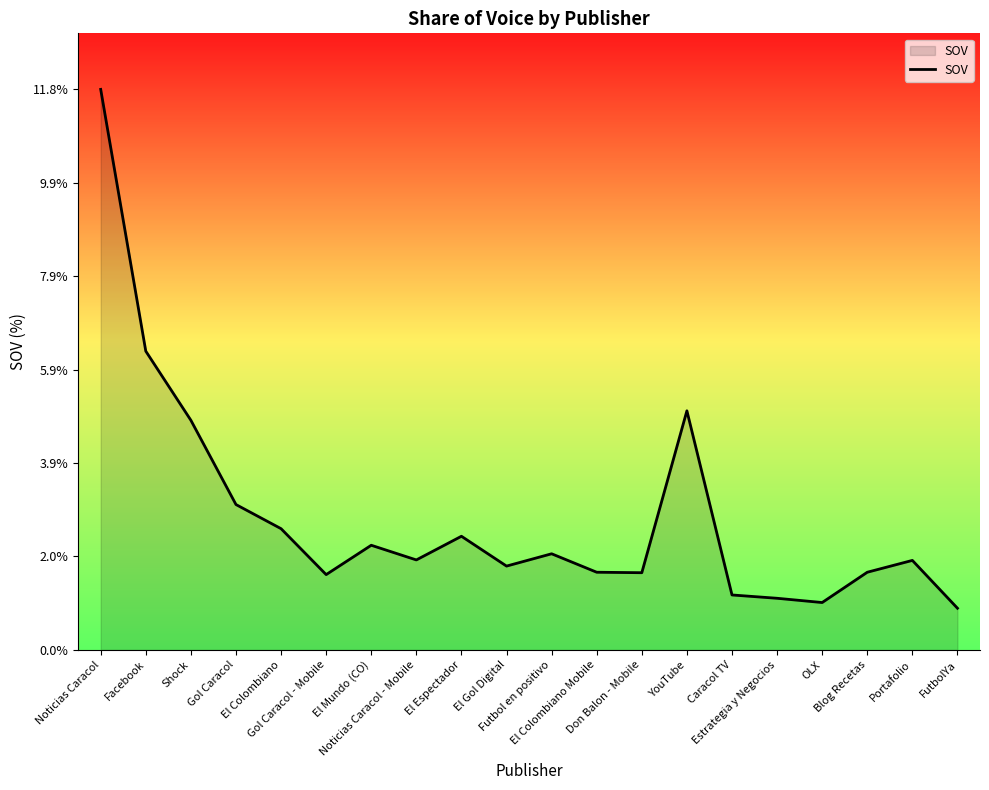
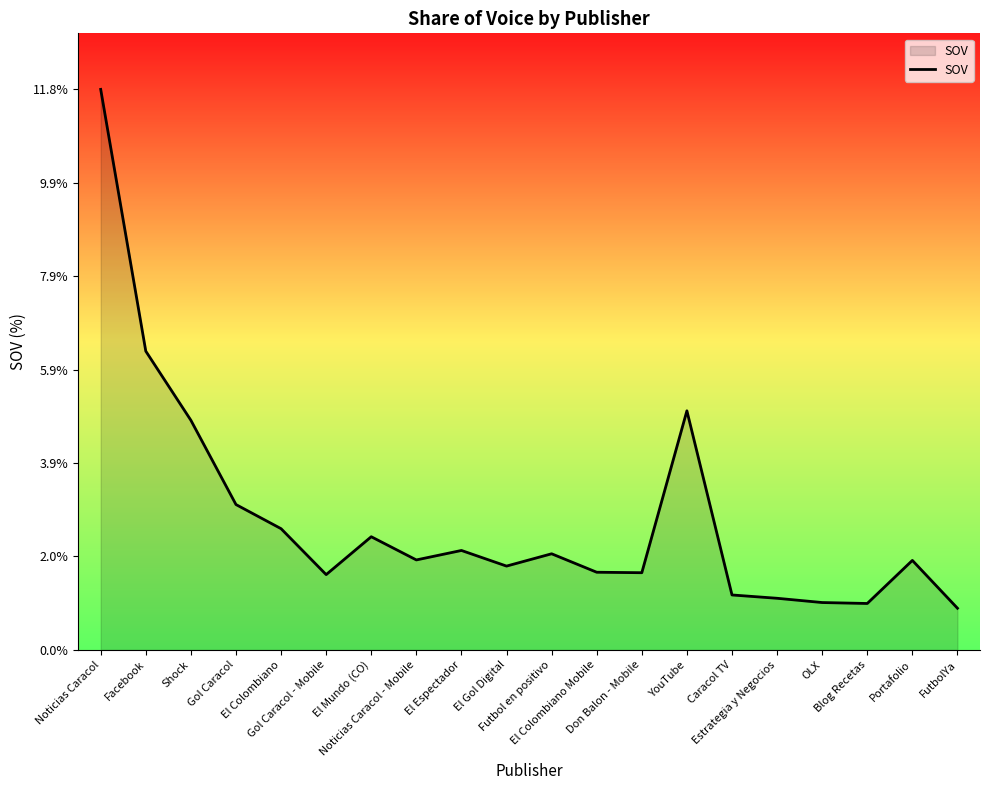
El Mundo (CO): 2.2% -> 2.4%
El Espectador: 2.4% -> 2.1%
Blog Recetas: 1.6% -> 1.0%
